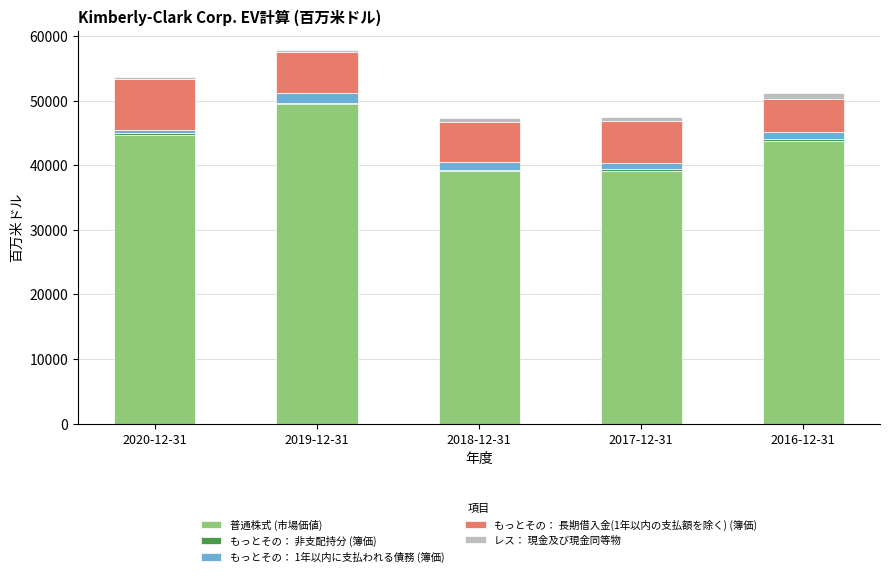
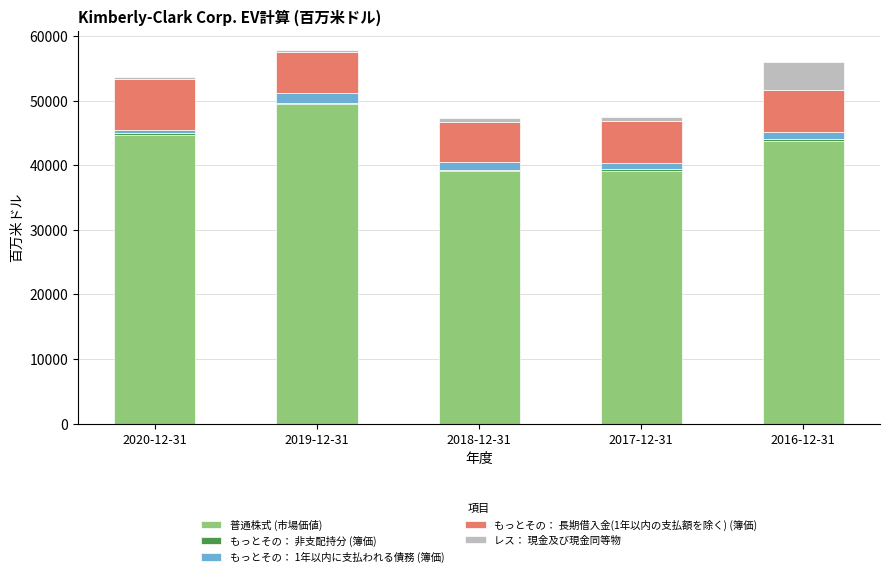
もっとその： 長期借入金(1年以内の支払額を除く) (簿価), 2016-12-31: 5000 -> 6000
レス： 現金及び現金同等物, 2016-12-31: 1000 -> 4000
